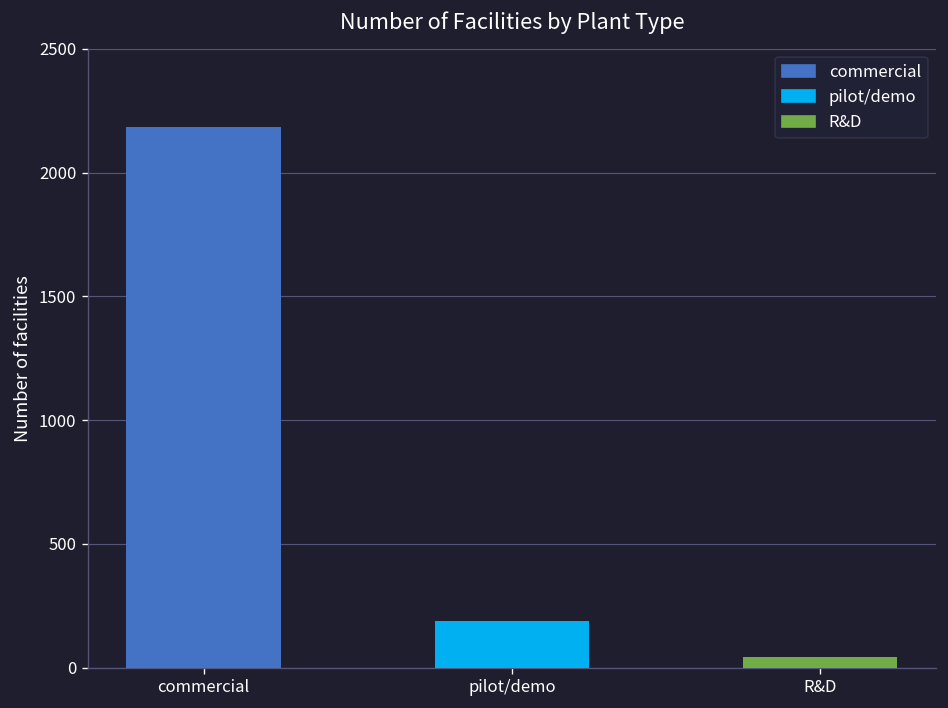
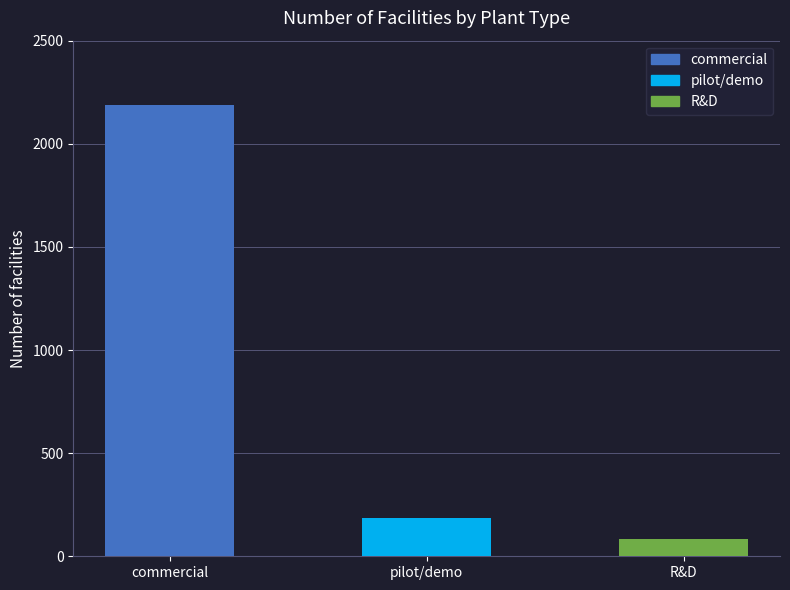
R&D: 40 -> 90
